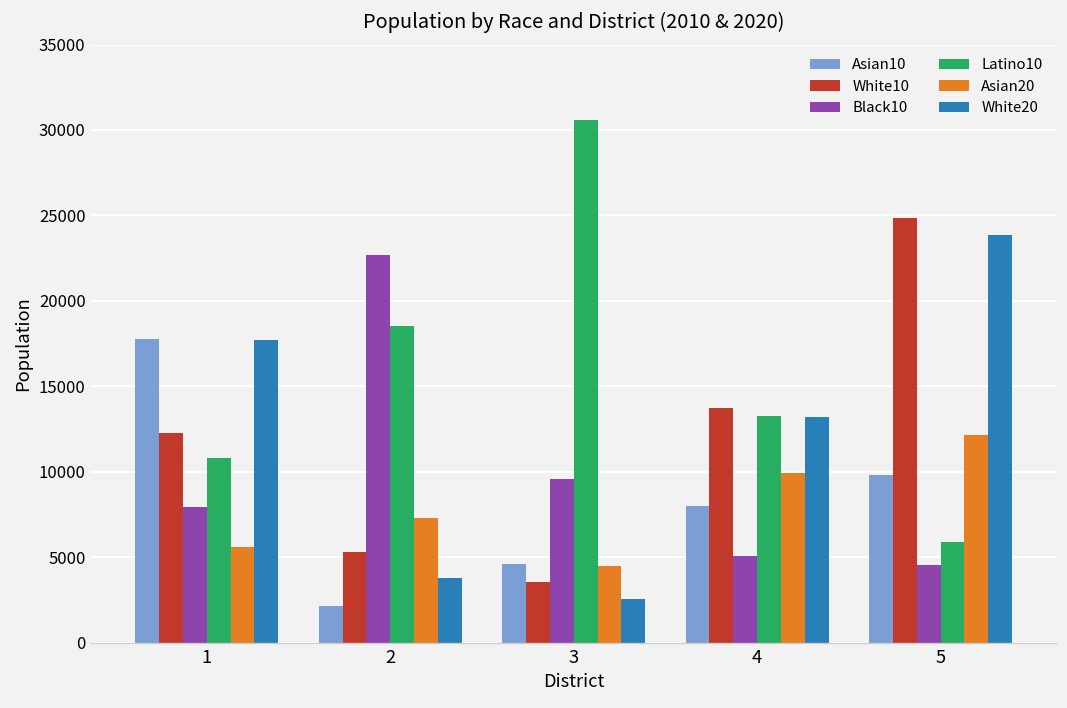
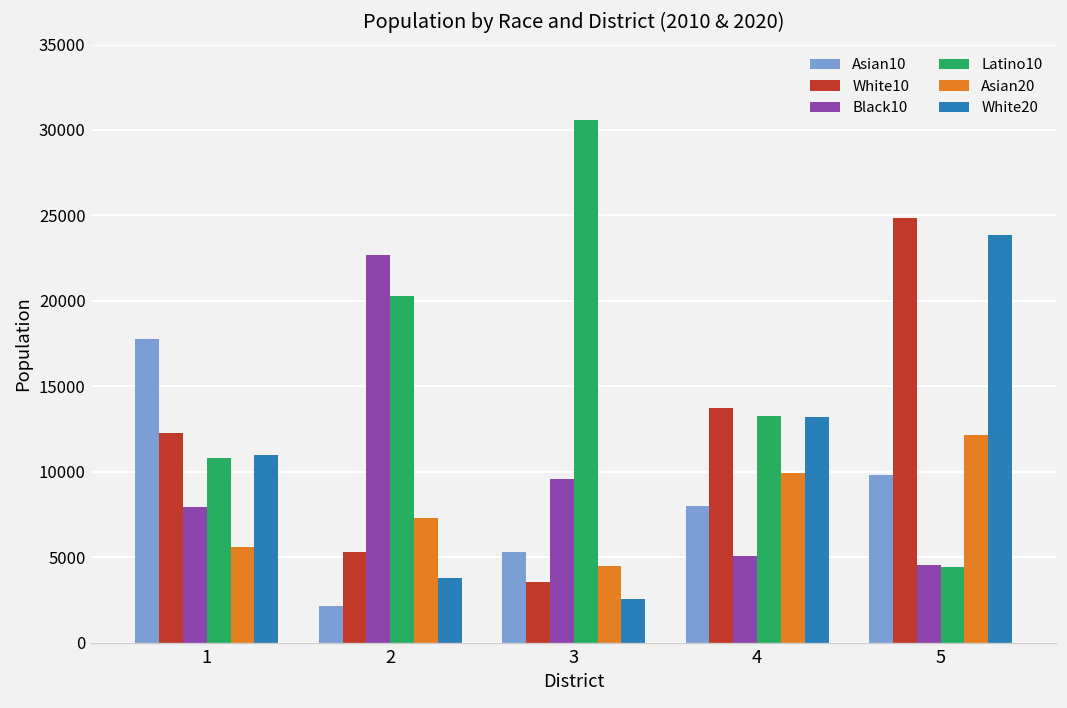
White20, 1: 17700 -> 11000
Latino10, 2: 18500 -> 20300
Asian10, 3: 4600 -> 5300
Latino10, 5: 5900 -> 4400
